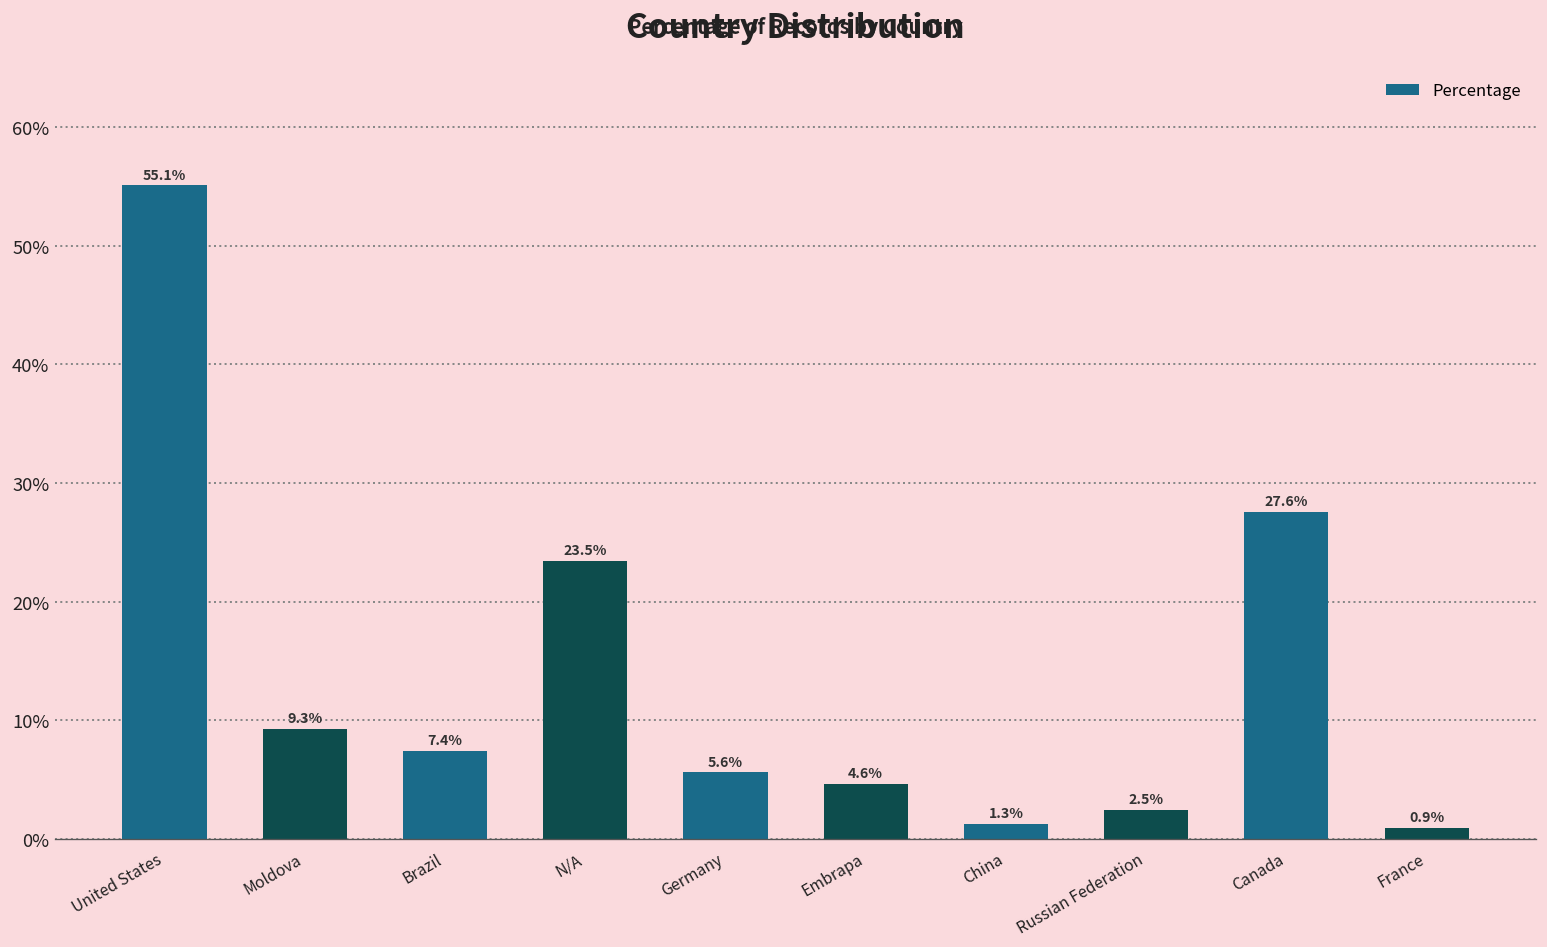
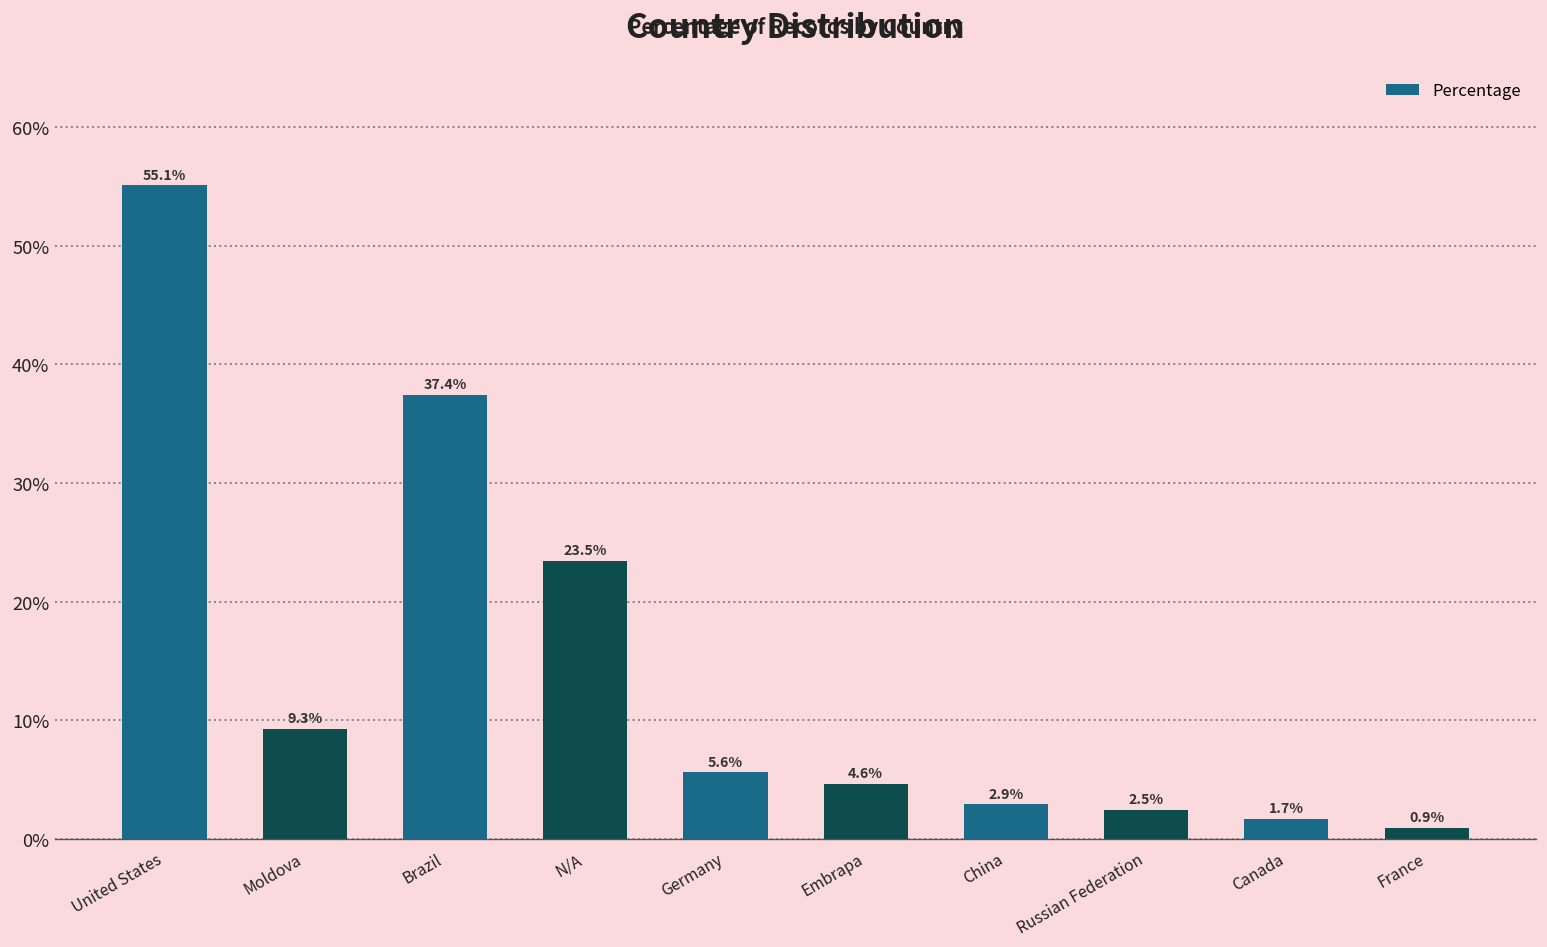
Brazil: 7.4% -> 37.4%
China: 1.3% -> 2.9%
Canada: 27.6% -> 1.7%
